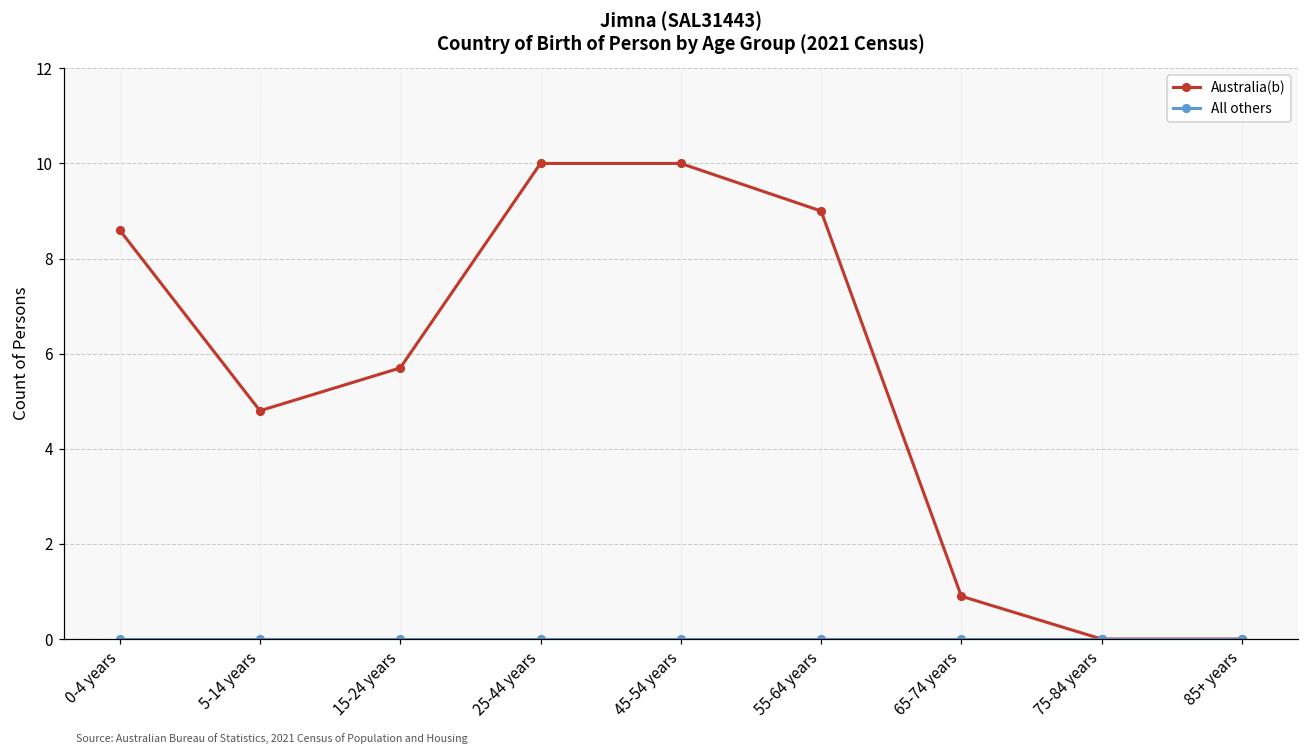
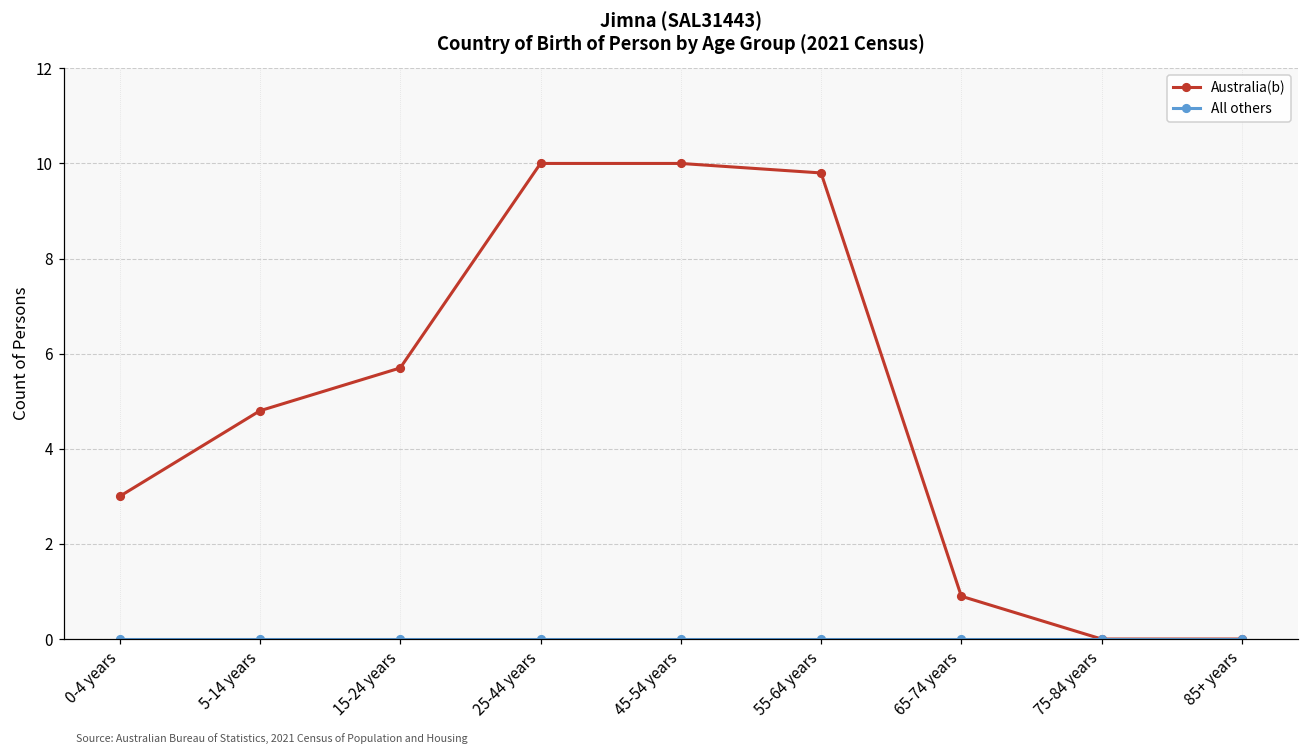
Australia(b), 0-4 years: 8.6 -> 3.0
Australia(b), 55-64 years: 9.0 -> 9.8
